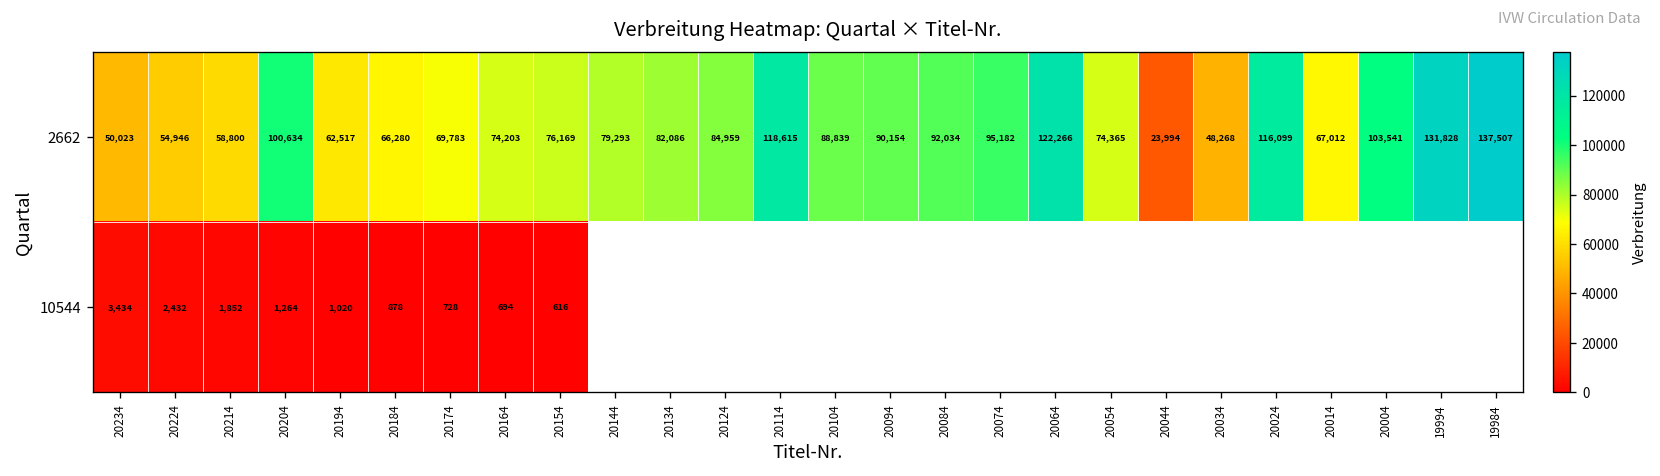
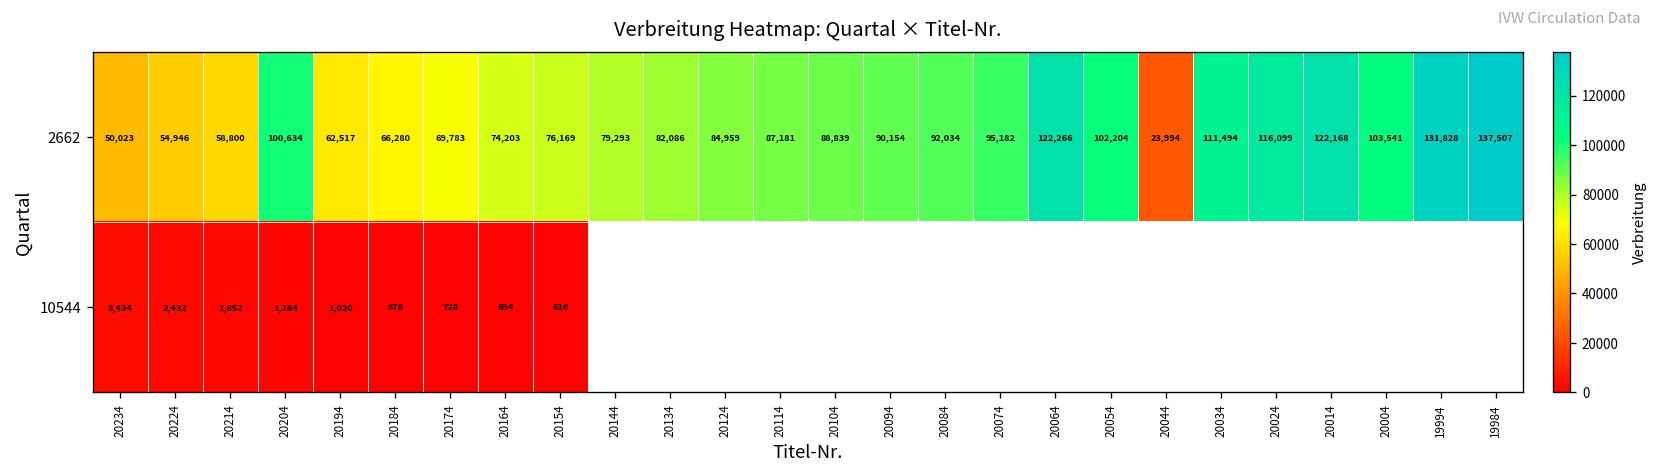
2662, 20114: 118,615 -> 87,181
2662, 20054: 74,365 -> 102,204
2662, 20034: 48,268 -> 111,494
2662, 20014: 67,012 -> 122,168
